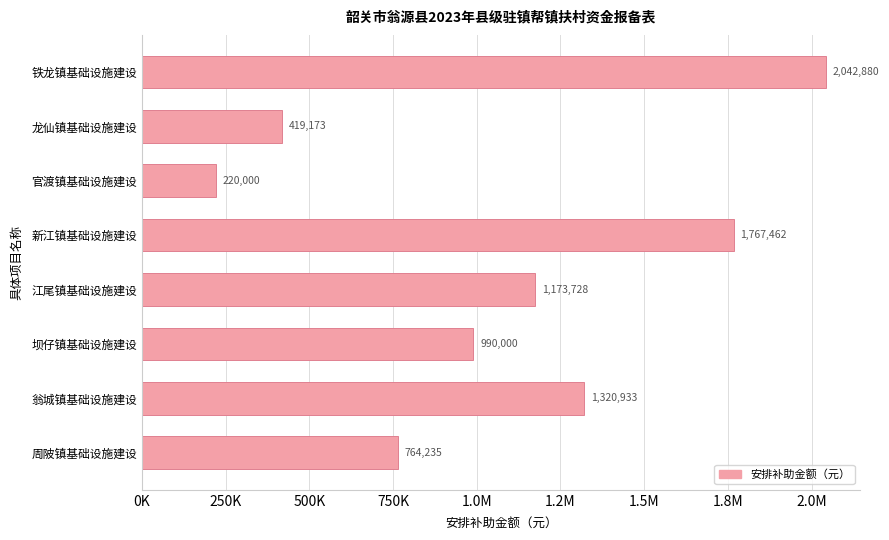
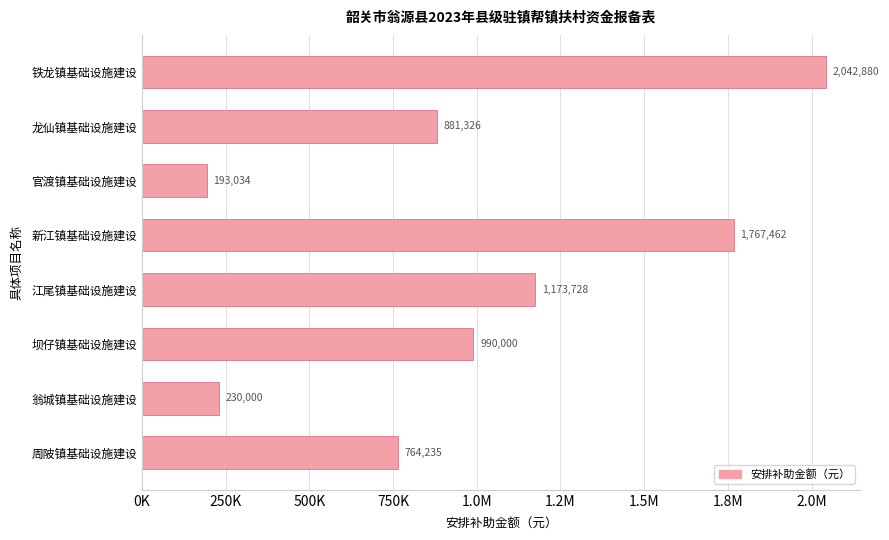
龙仙镇基础设施建设: 419,173 -> 881,326
官渡镇基础设施建设: 220,000 -> 193,034
翁城镇基础设施建设: 1,320,933 -> 230,000
